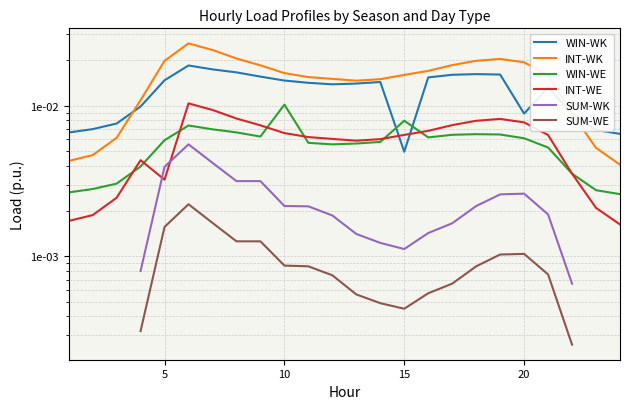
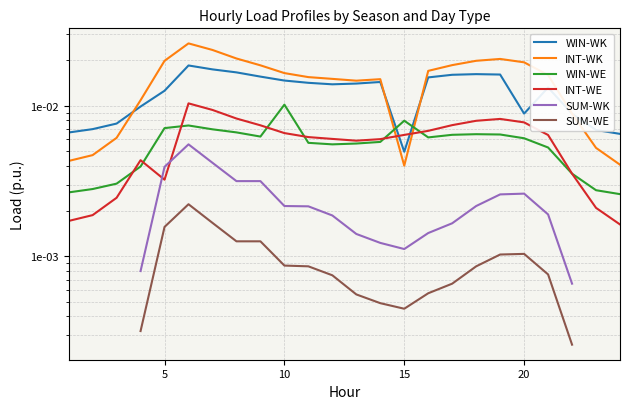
WIN-WK, 5: 0.015 -> 0.013
WIN-WE, 5: 0.0059 -> 0.007
INT-WK, 15: 0.016 -> 0.004
